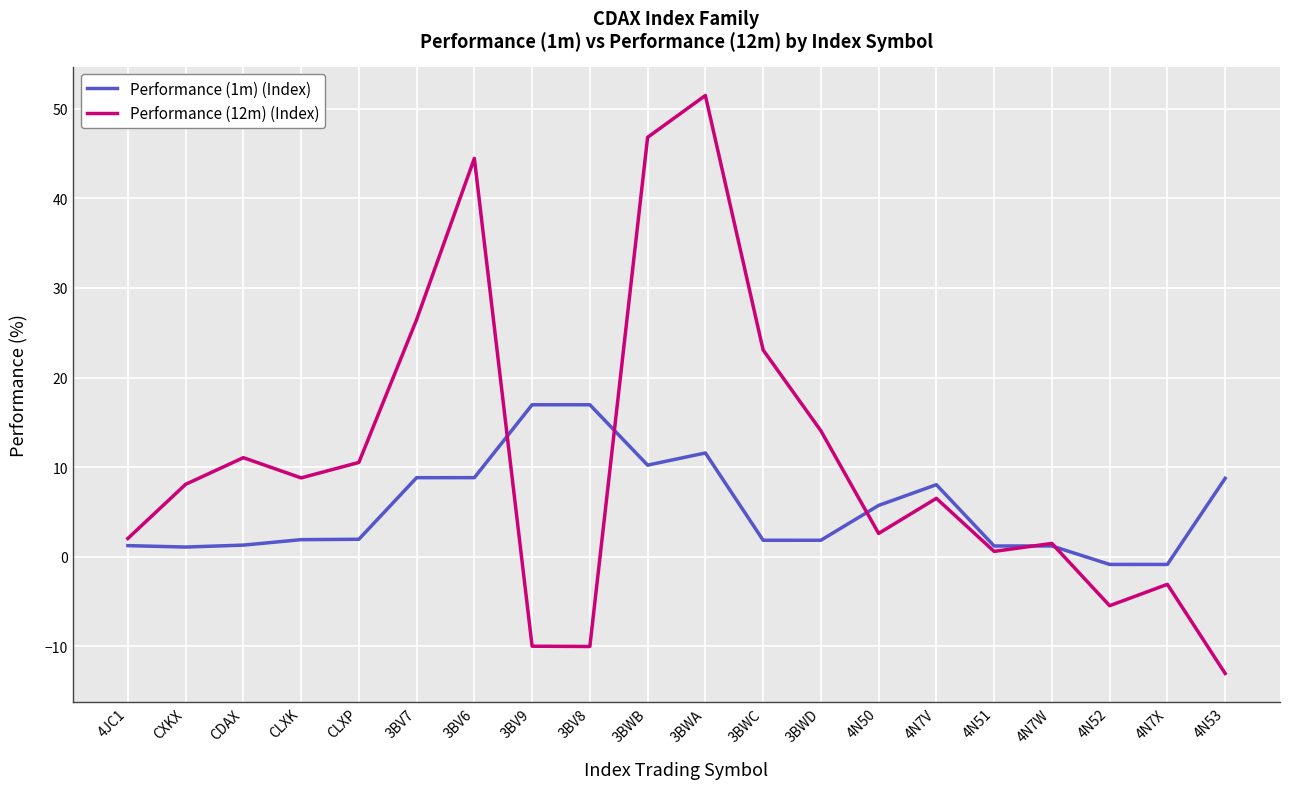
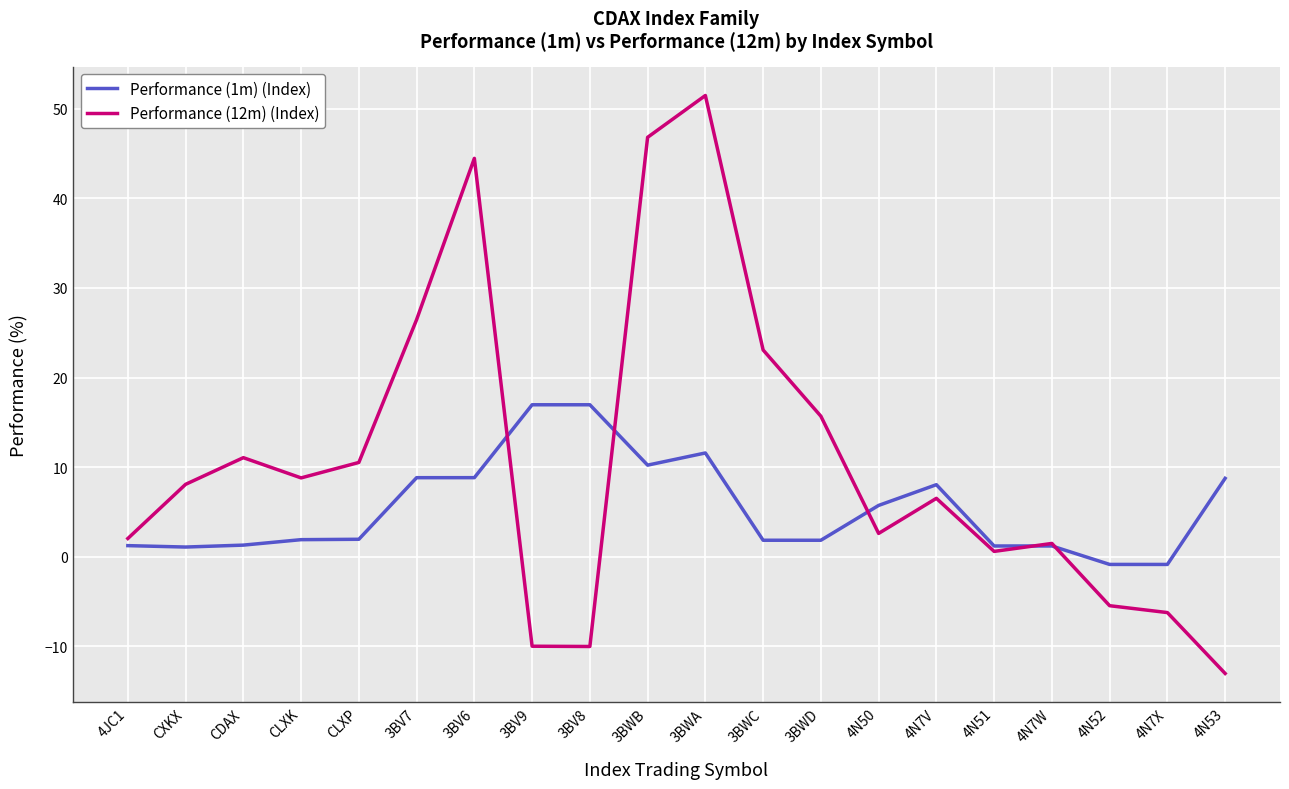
Performance (12m) (Index), 3BWD: 14 -> 16
Performance (12m) (Index), 4N7X: -3 -> -6
